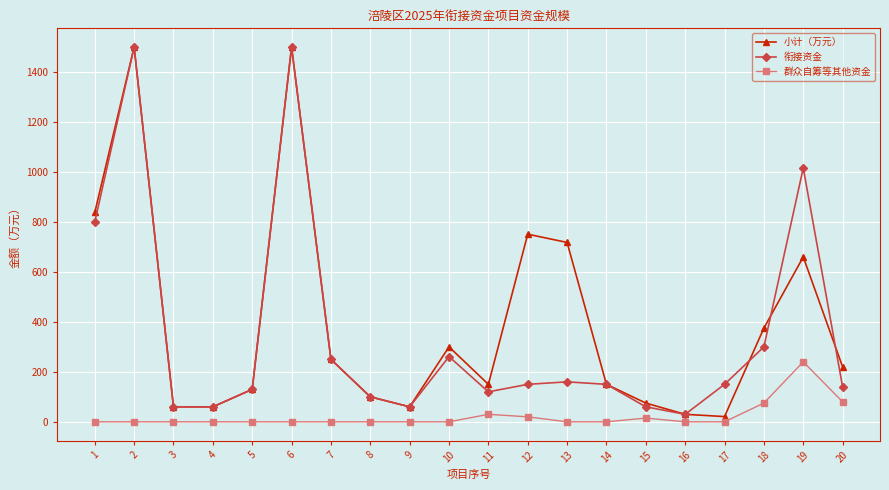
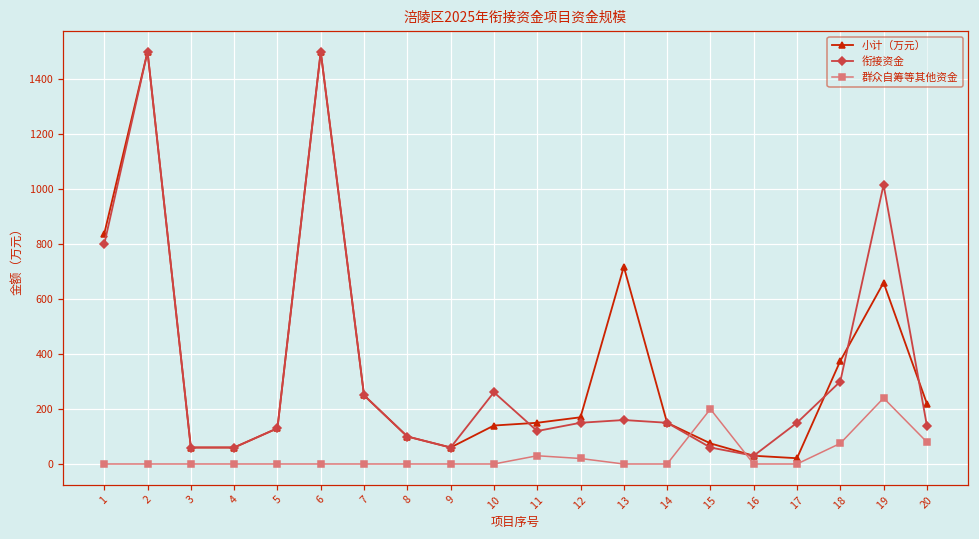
小计（万元）, 10: 300 -> 140
小计（万元）, 12: 750 -> 170
群众自筹等其他资金, 15: 20 -> 200
